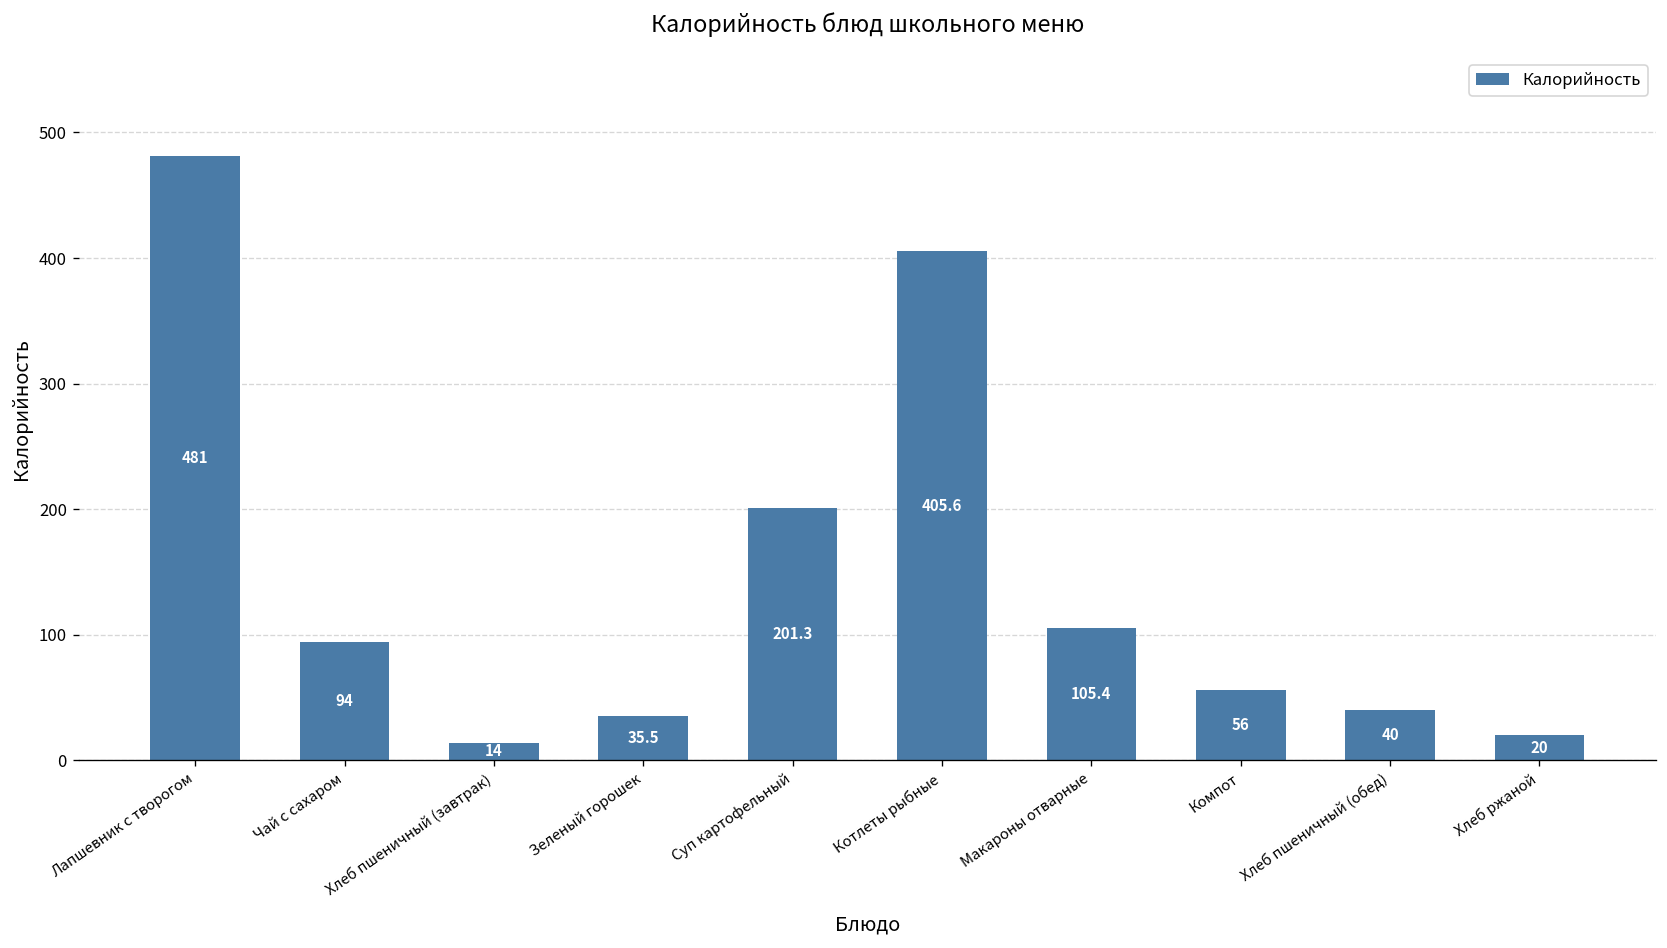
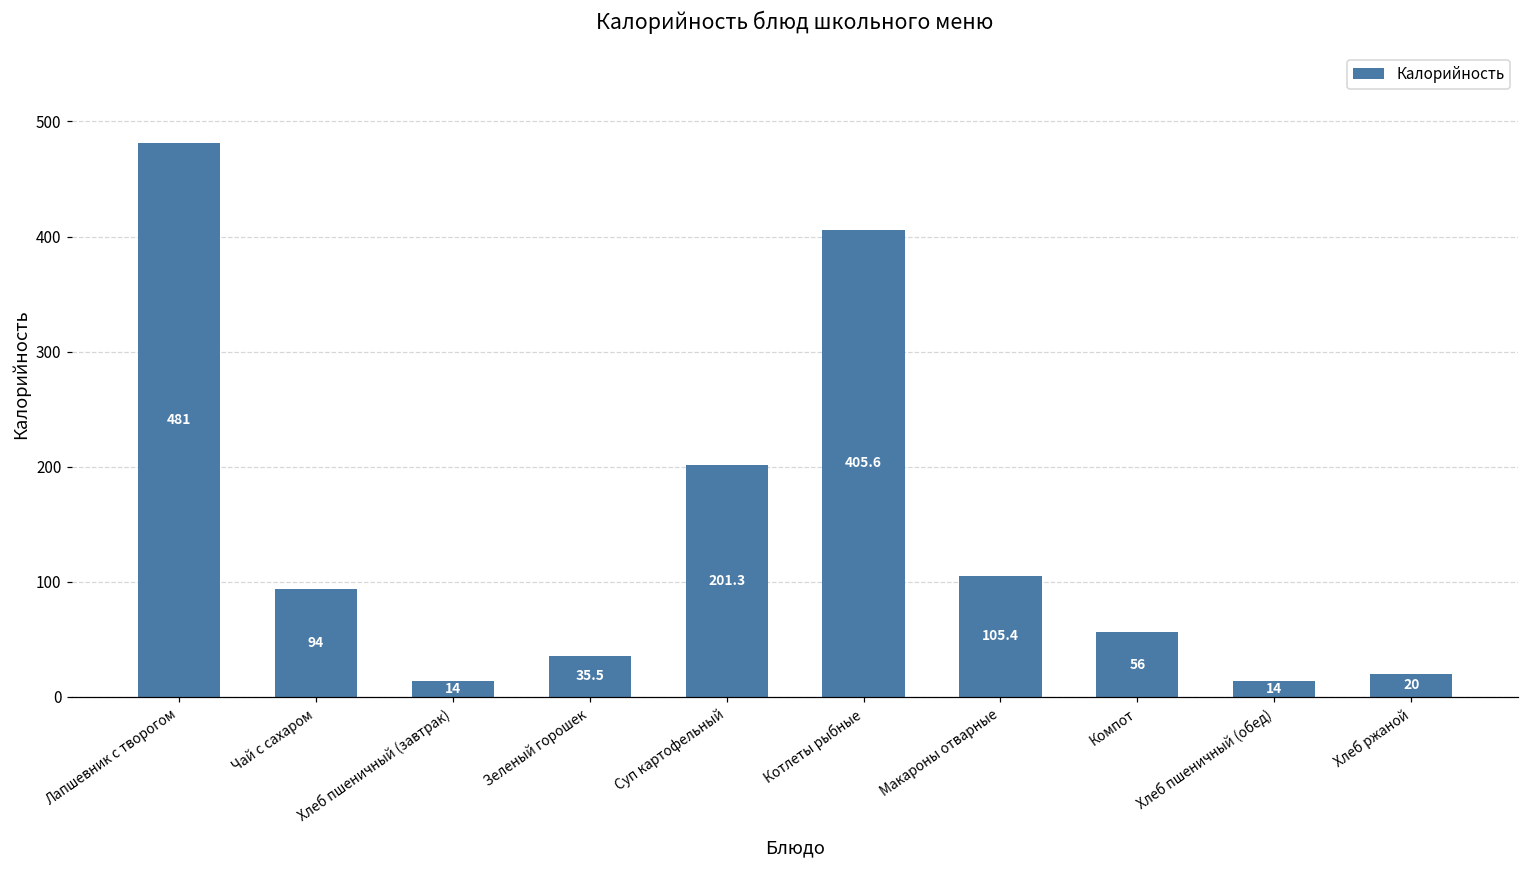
Хлеб пшеничный (обед): 40 -> 14
